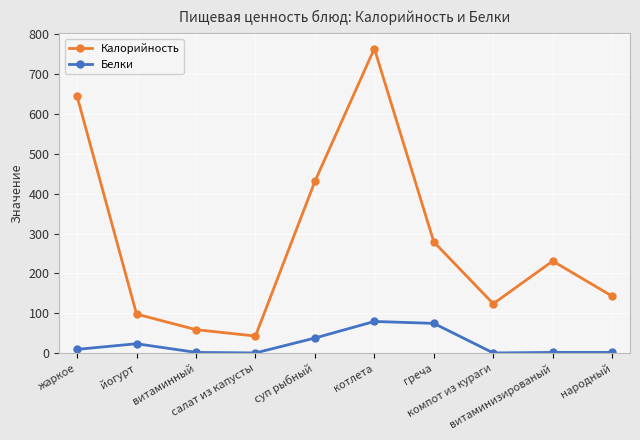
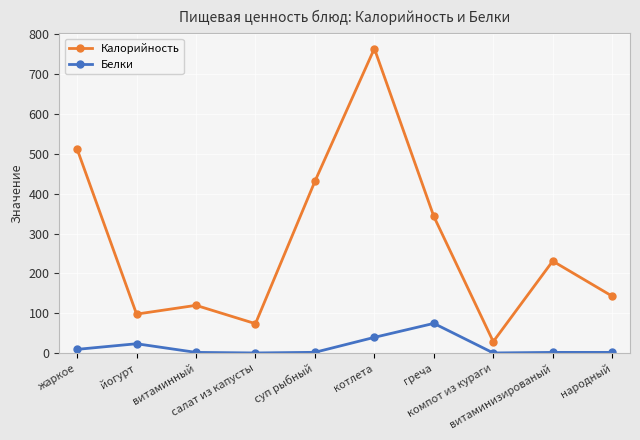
Калорийность, жаркое: 640 -> 510
Калорийность, витаминный: 60 -> 120
Калорийность, салат из капусты: 40 -> 70
Белки, суп рыбный: 40 -> 0
Белки, котлета: 80 -> 40
Калорийность, греча: 280 -> 340
Калорийность, компот из кураги: 120 -> 30
